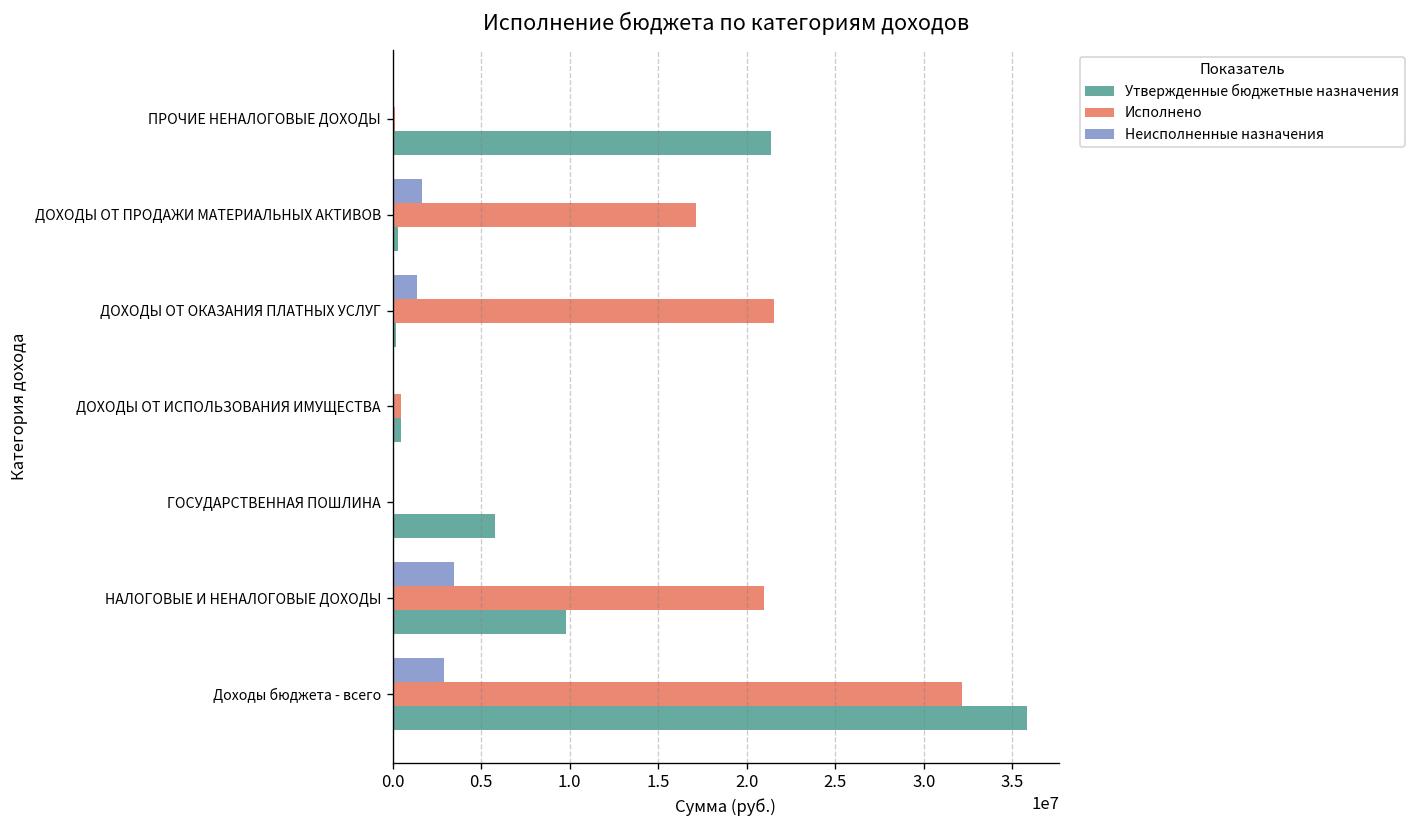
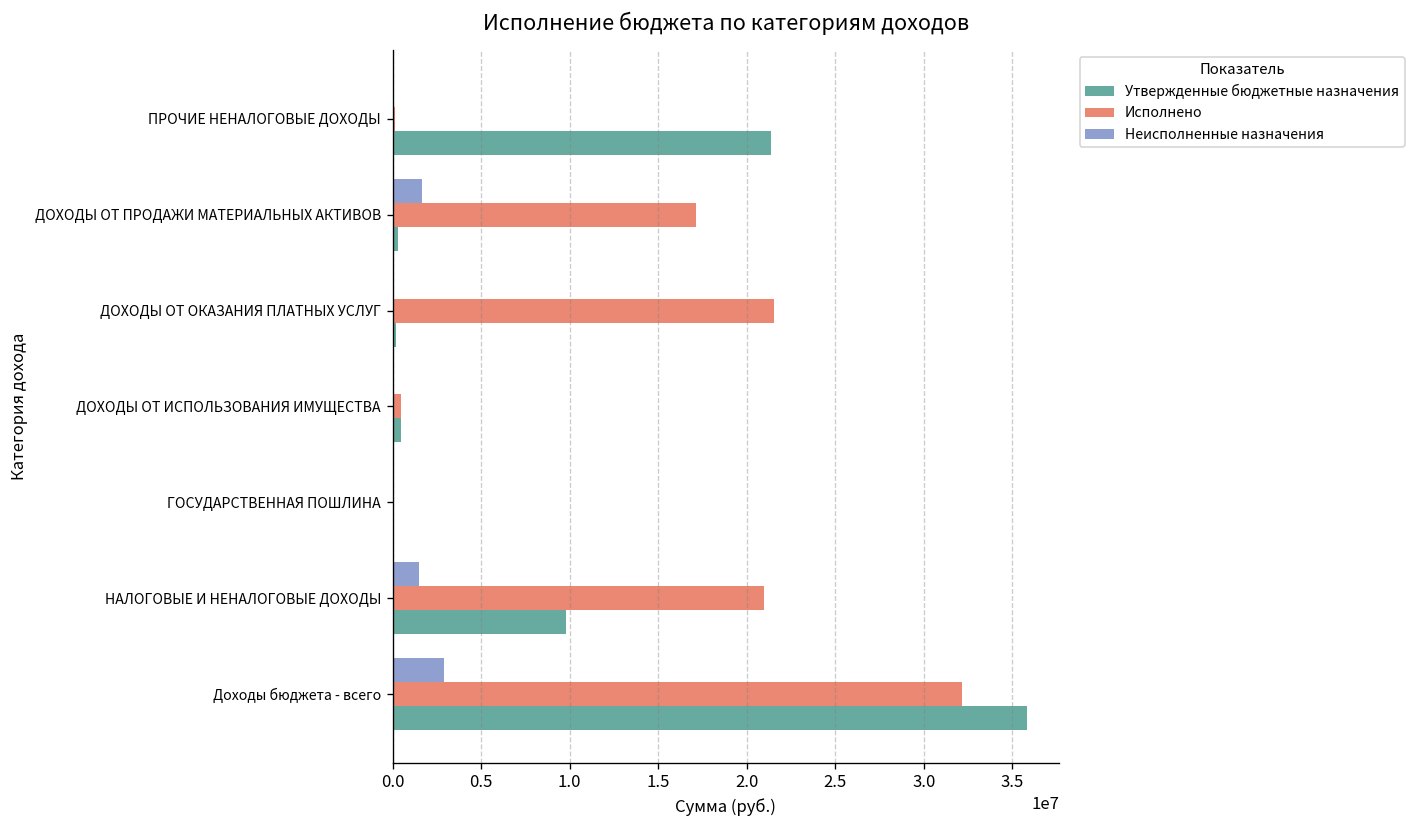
Неисполненные назначения, ДОХОДЫ ОТ ОКАЗАНИЯ ПЛАТНЫХ УСЛУГ: 1400000 -> 0
Утвержденные бюджетные назначения, ГОСУДАРСТВЕННАЯ ПОШЛИНА: 5800000 -> 0
Неисполненные назначения, НАЛОГОВЫЕ И НЕНАЛОГОВЫЕ ДОХОДЫ: 3500000 -> 1500000
